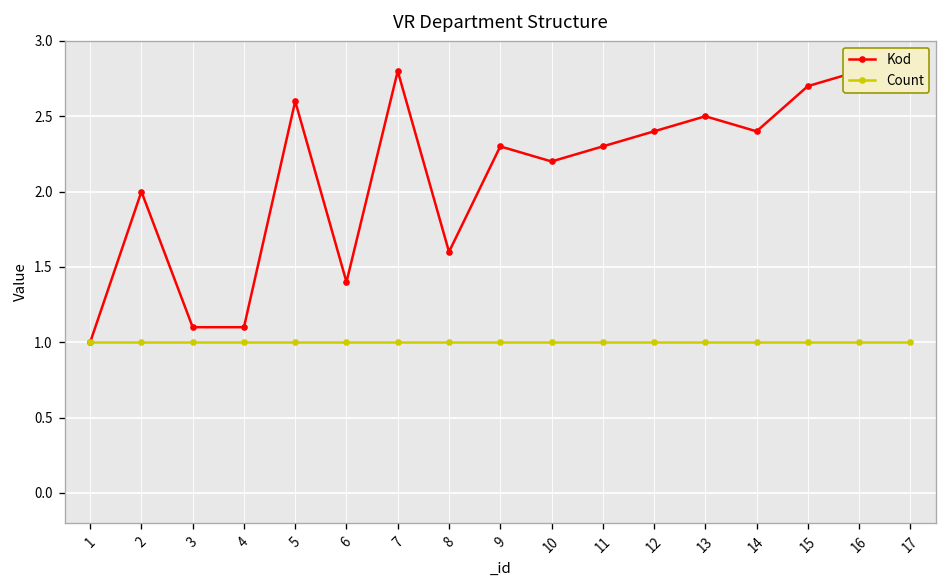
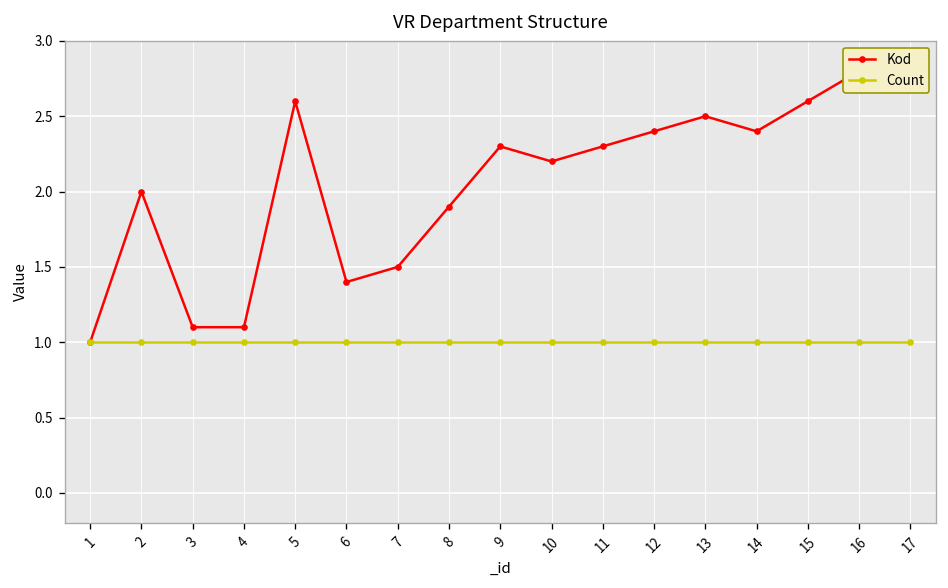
Kod, 7: 2.8 -> 1.5
Kod, 8: 1.6 -> 1.9
Kod, 15: 2.7 -> 2.6
